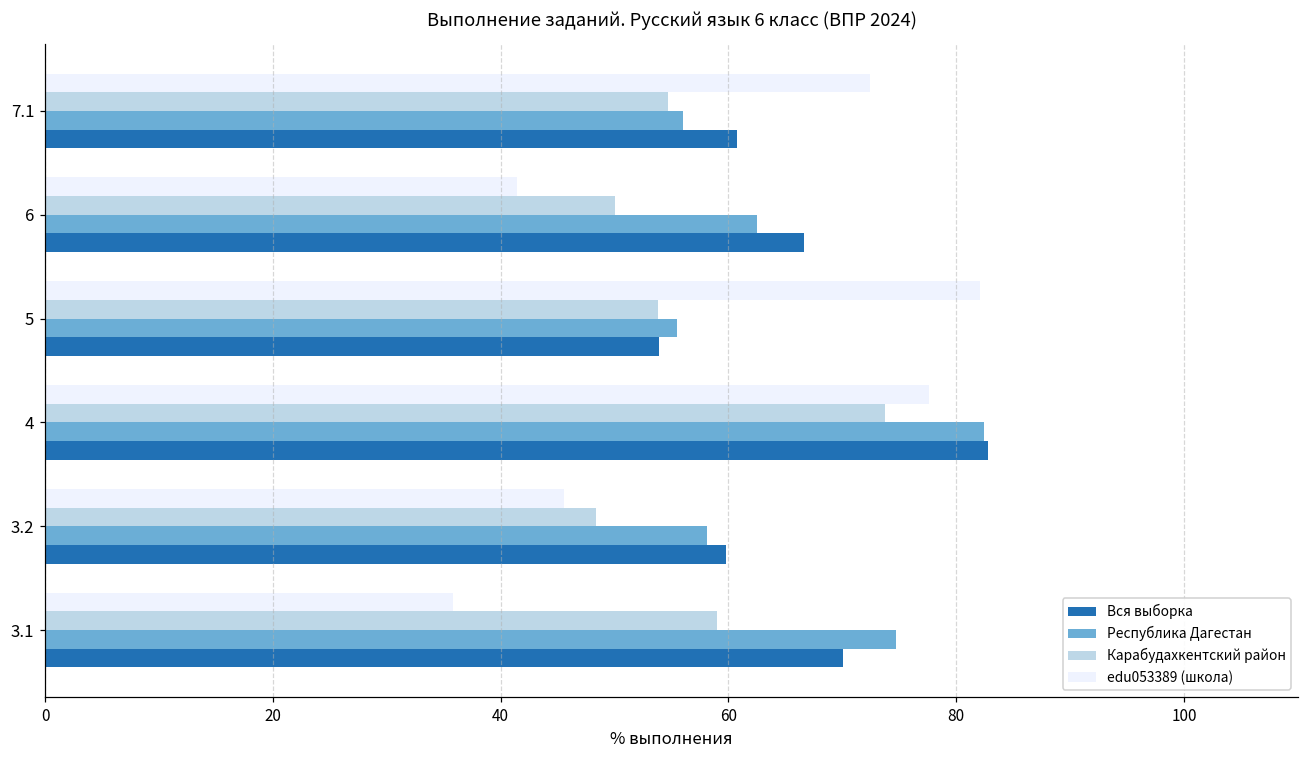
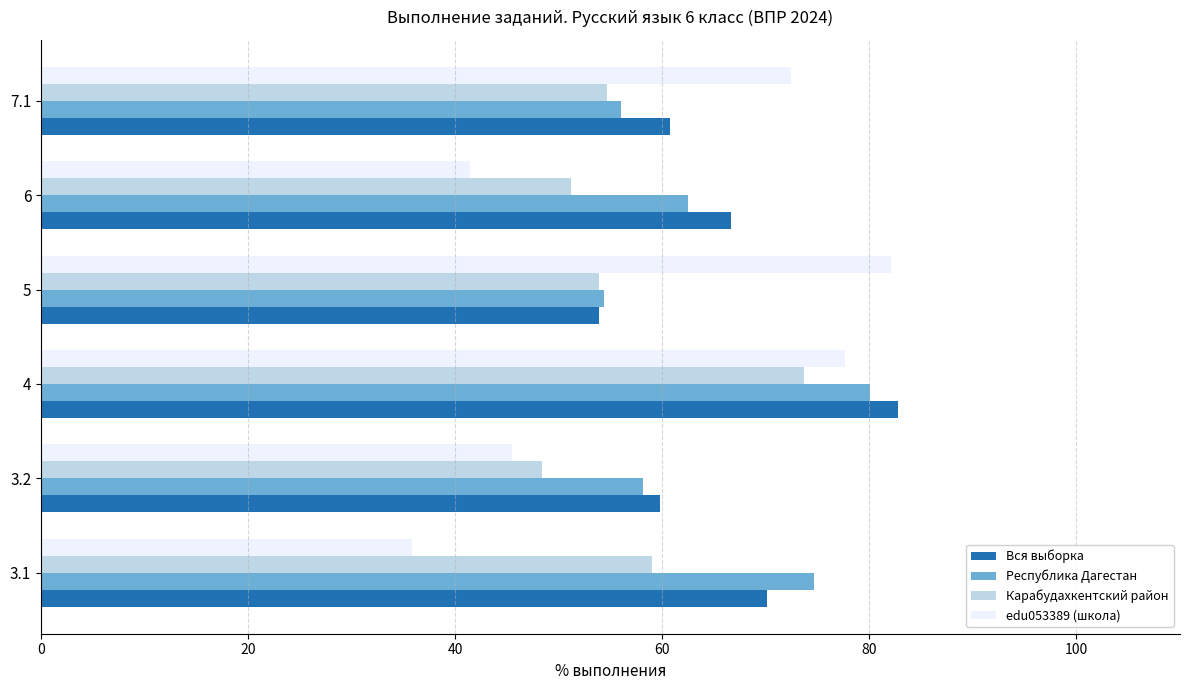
Карабудахкентский район, 6: 50.1 -> 51.2
Республика Дагестан, 5: 55.5 -> 54.4
Республика Дагестан, 4: 82.4 -> 80.1
